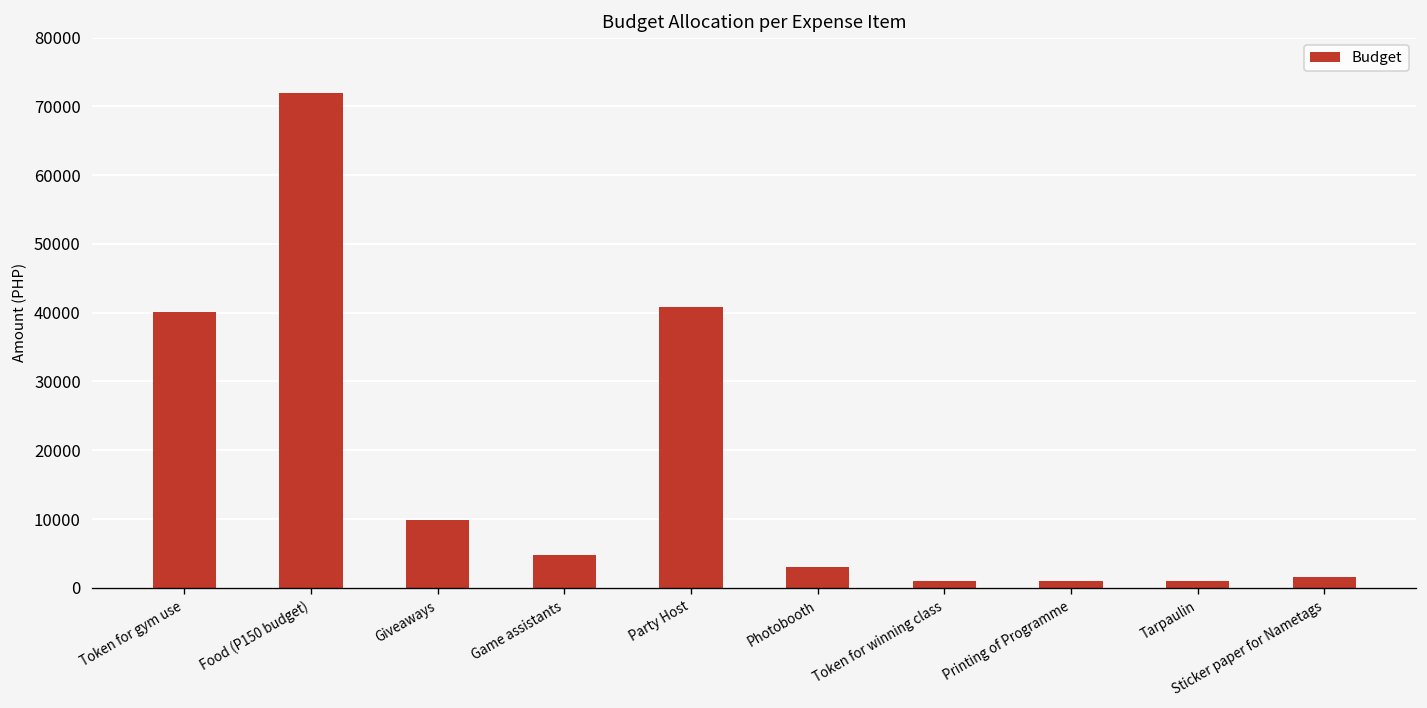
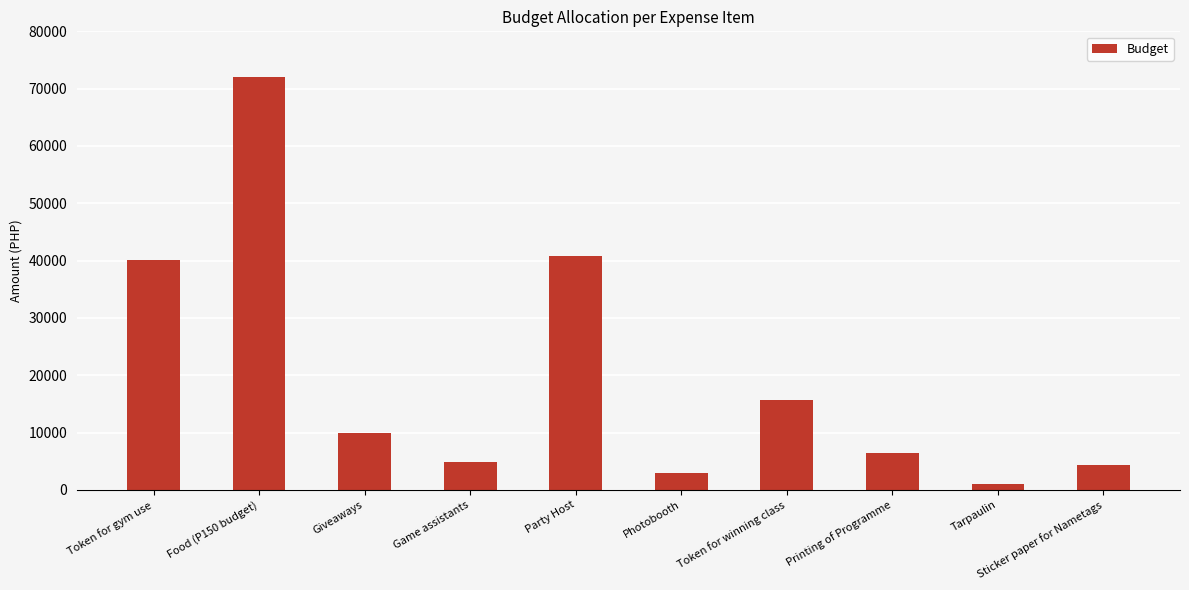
Token for winning class: 1000 -> 16000
Printing of Programme: 1000 -> 6000
Sticker paper for Nametags: 2000 -> 4000
